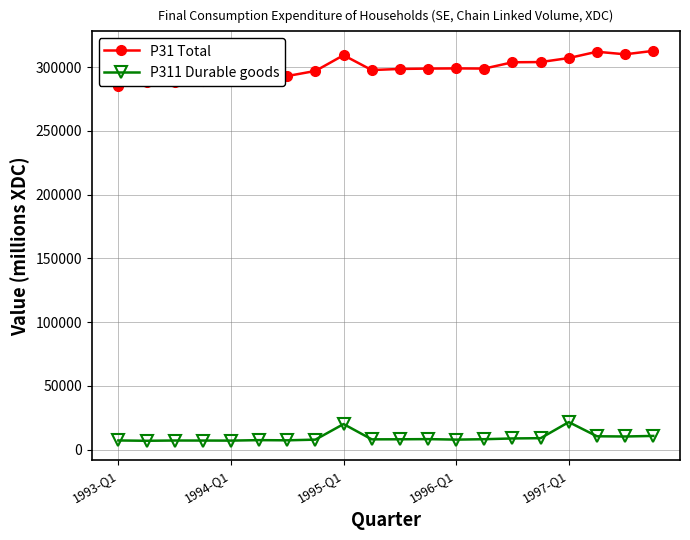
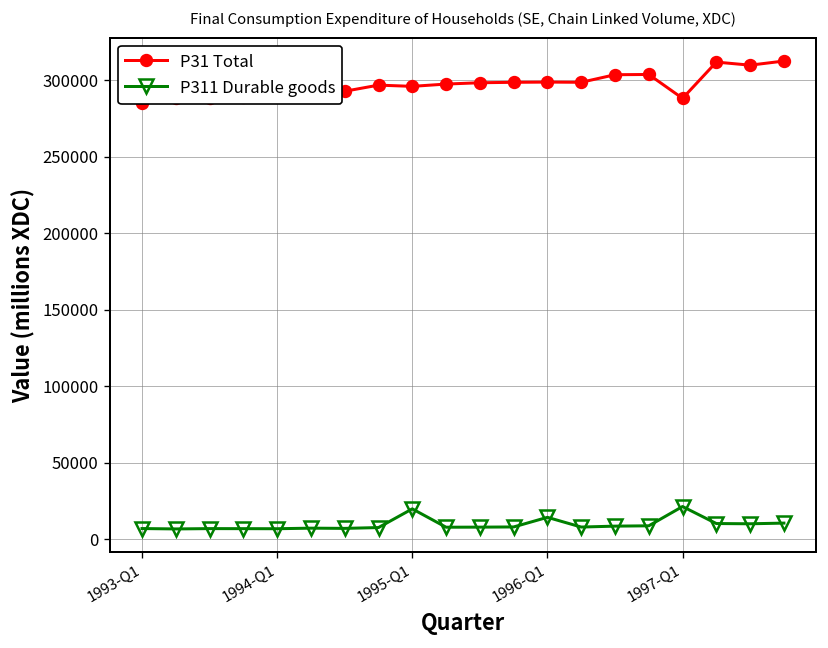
P31 Total, 1995-Q1: 309000 -> 296000
P311 Durable goods, 1996-Q1: 8000 -> 14000
P31 Total, 1997-Q1: 307000 -> 288000
